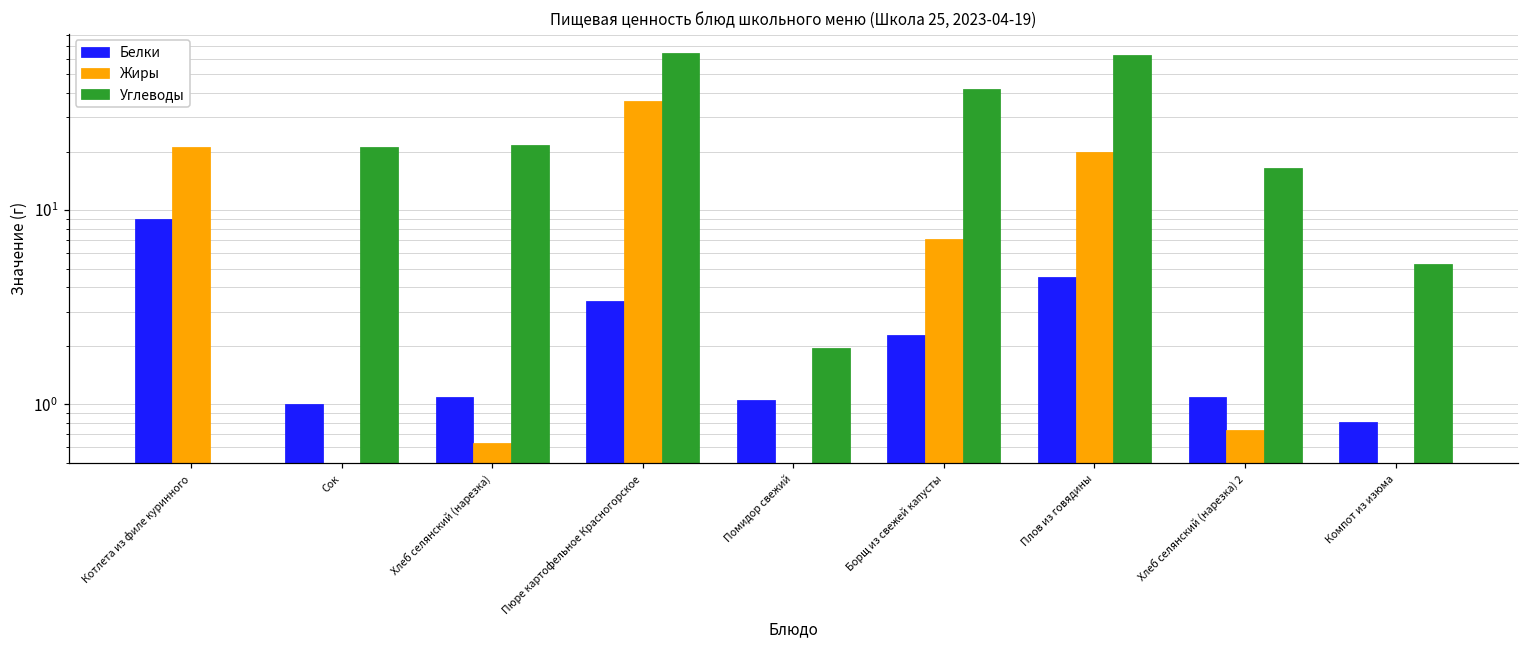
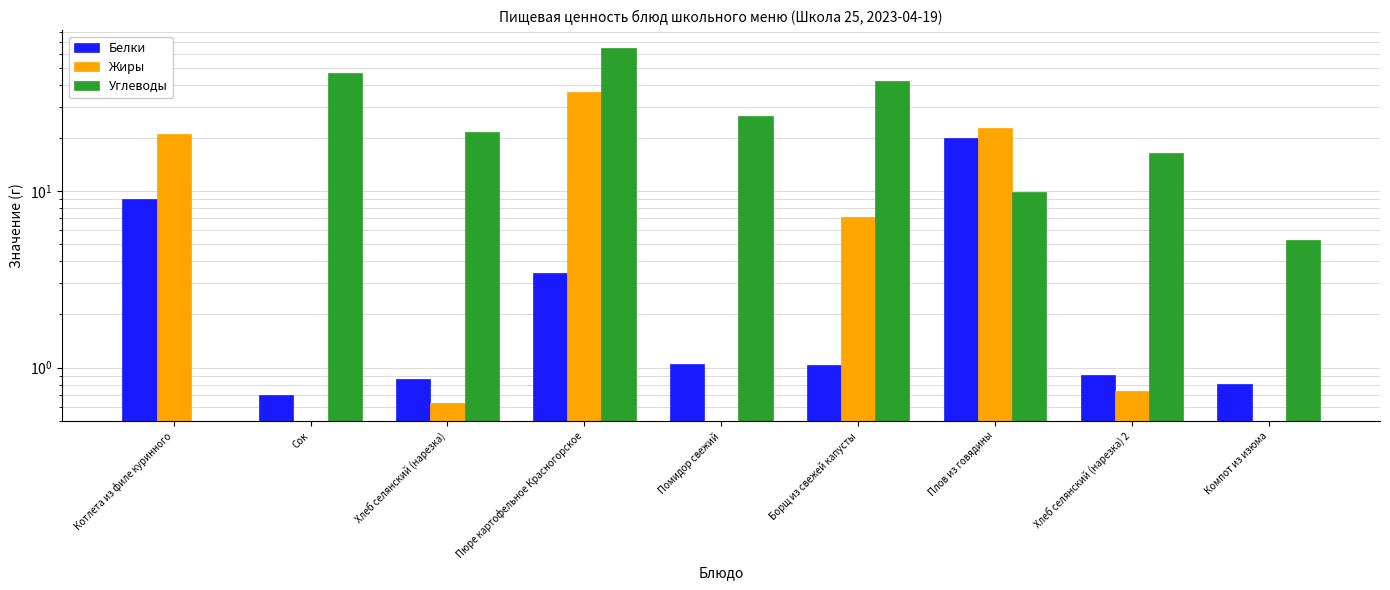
Белки, Сок: 1.0 -> 0.7
Углеводы, Сок: 21 -> 47
Белки, Хлеб селянский (нарезка): 1.1 -> 0.9
Углеводы, Помидор свежий: 1.9 -> 26
Белки, Борщ из свежей капусты: 2.3 -> 1.0
Белки, Плов из говядины: 4.6 -> 20
Жиры, Плов из говядины: 20 -> 23
Углеводы, Плов из говядины: 63 -> 10
Белки, Хлеб селянский (нарезка) 2: 1.1 -> 0.9
